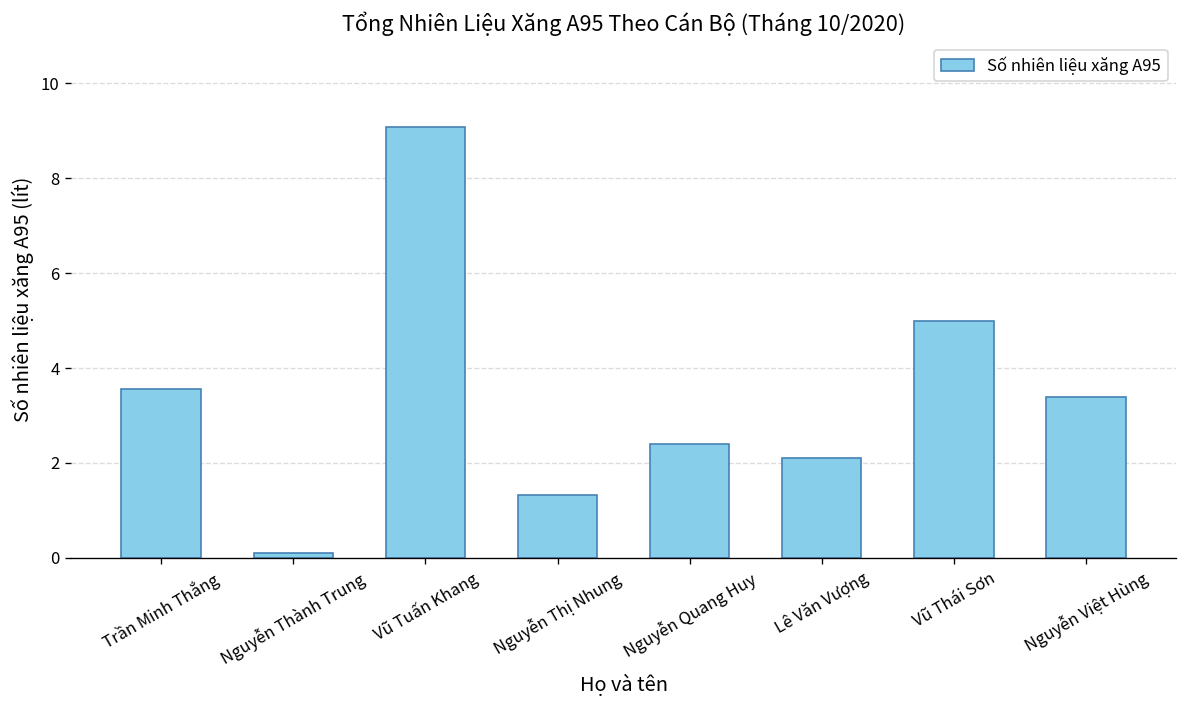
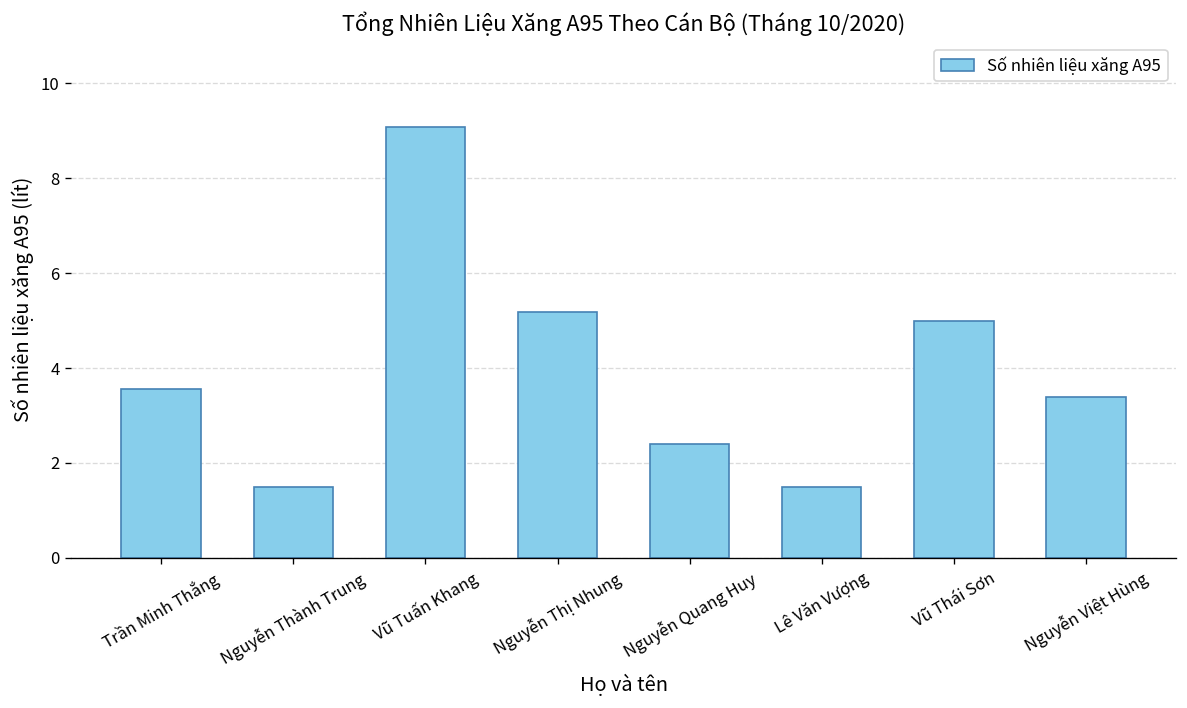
Nguyễn Thành Trung: 0.1 -> 1.5
Nguyễn Thị Nhung: 1.3 -> 5.2
Lê Văn Vượng: 2.1 -> 1.5
